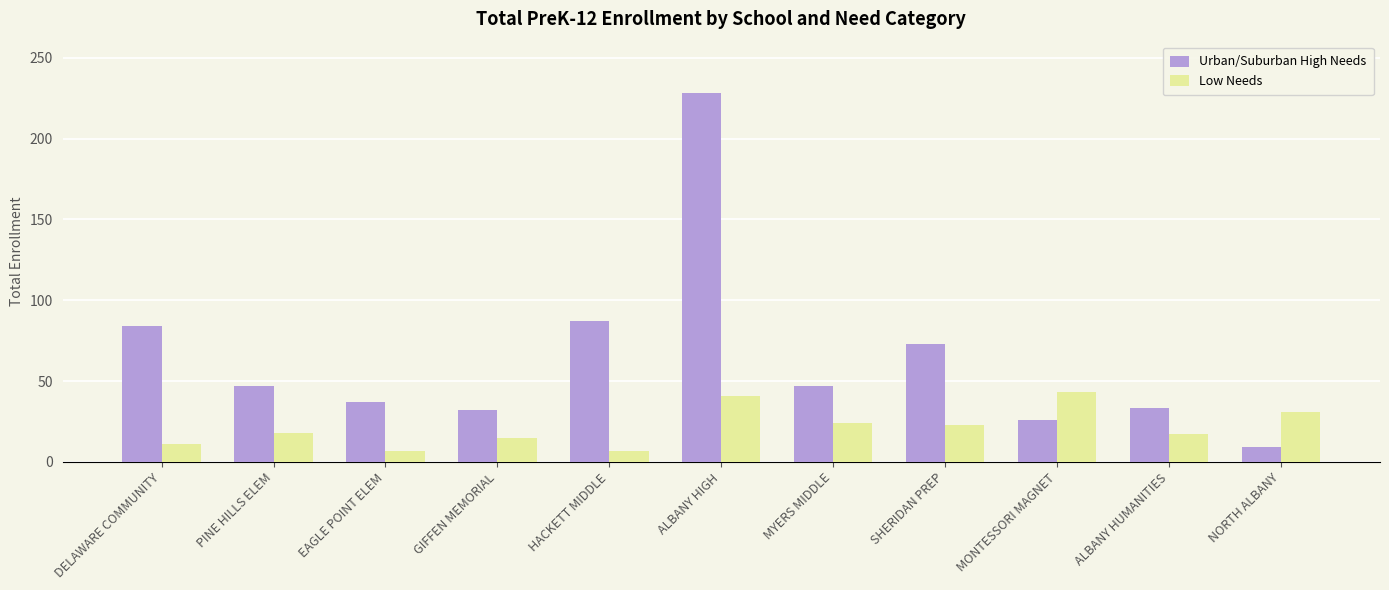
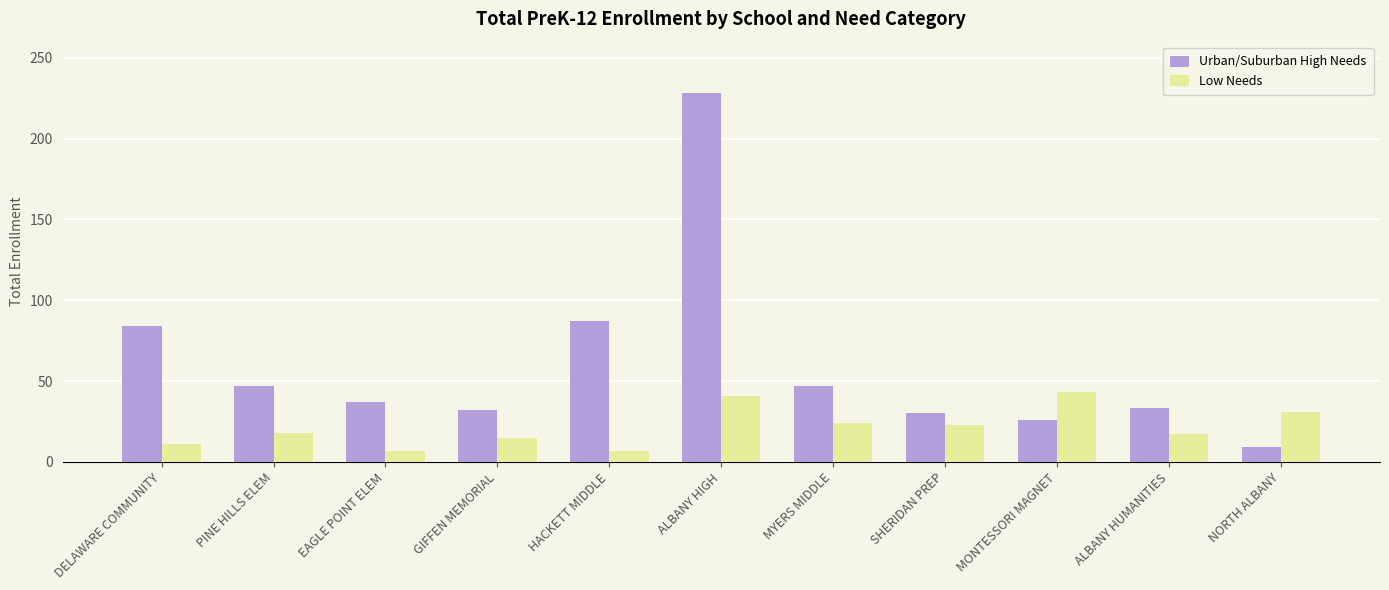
Urban/Suburban High Needs, SHERIDAN PREP: 73 -> 30
